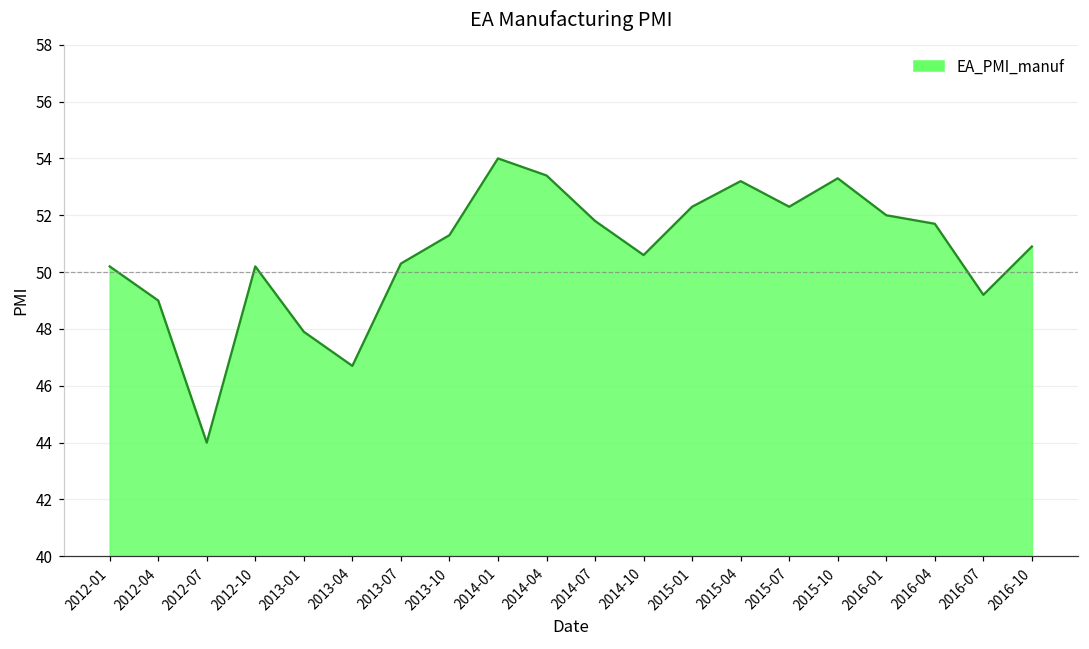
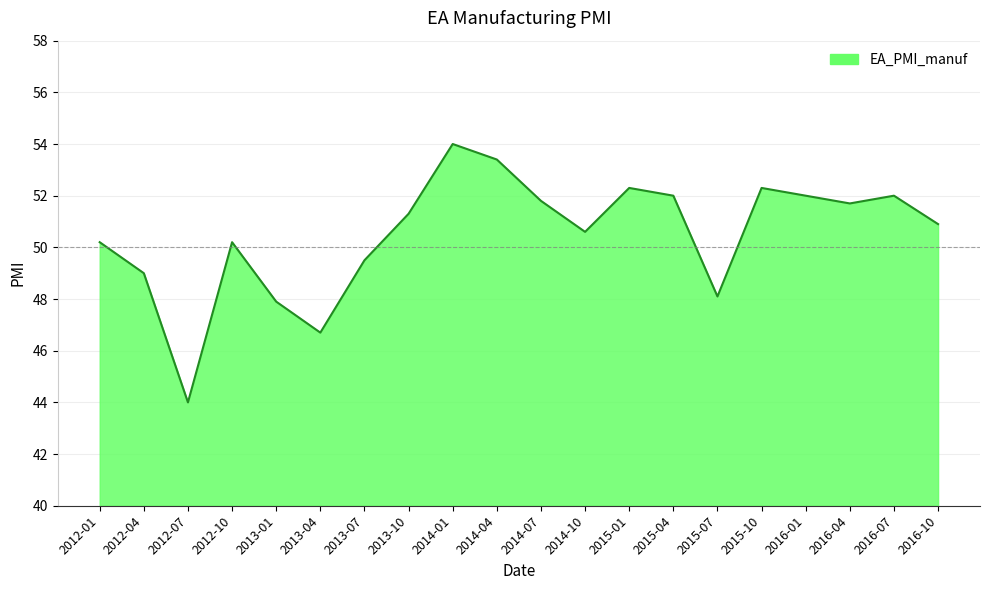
2013-07: 50.3 -> 49.5
2015-04: 53.2 -> 52.0
2015-07: 52.3 -> 48.1
2015-10: 53.3 -> 52.3
2016-07: 49.2 -> 52.0
